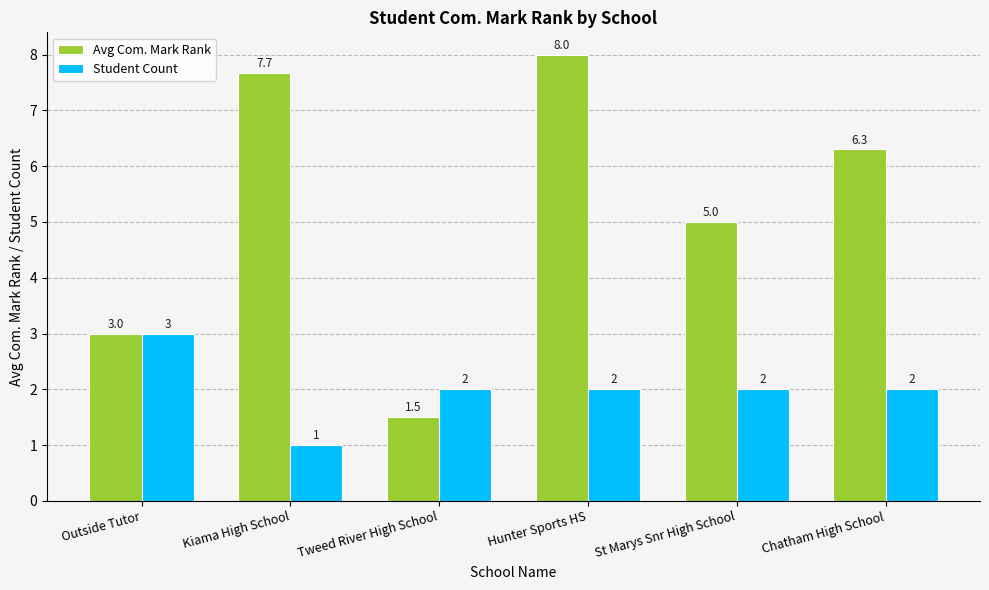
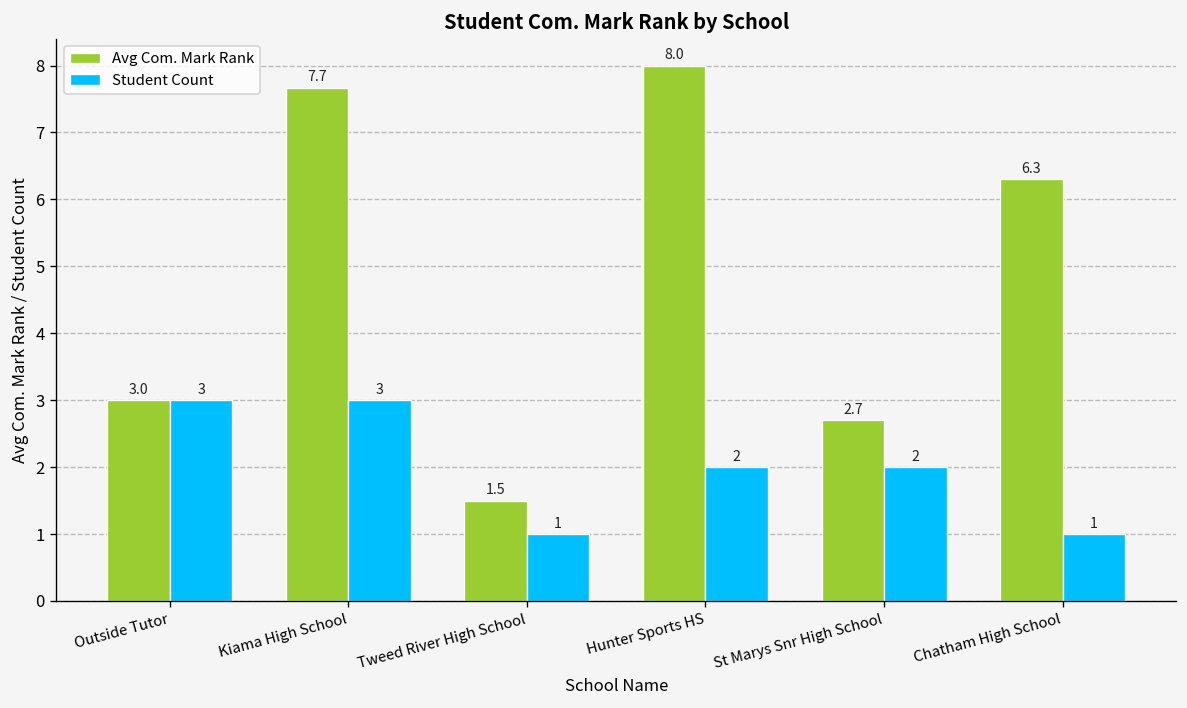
Student Count, Kiama High School: 1 -> 3
Student Count, Tweed River High School: 2 -> 1
Avg Com. Mark Rank, St Marys Snr High School: 5.0 -> 2.7
Student Count, Chatham High School: 2 -> 1
